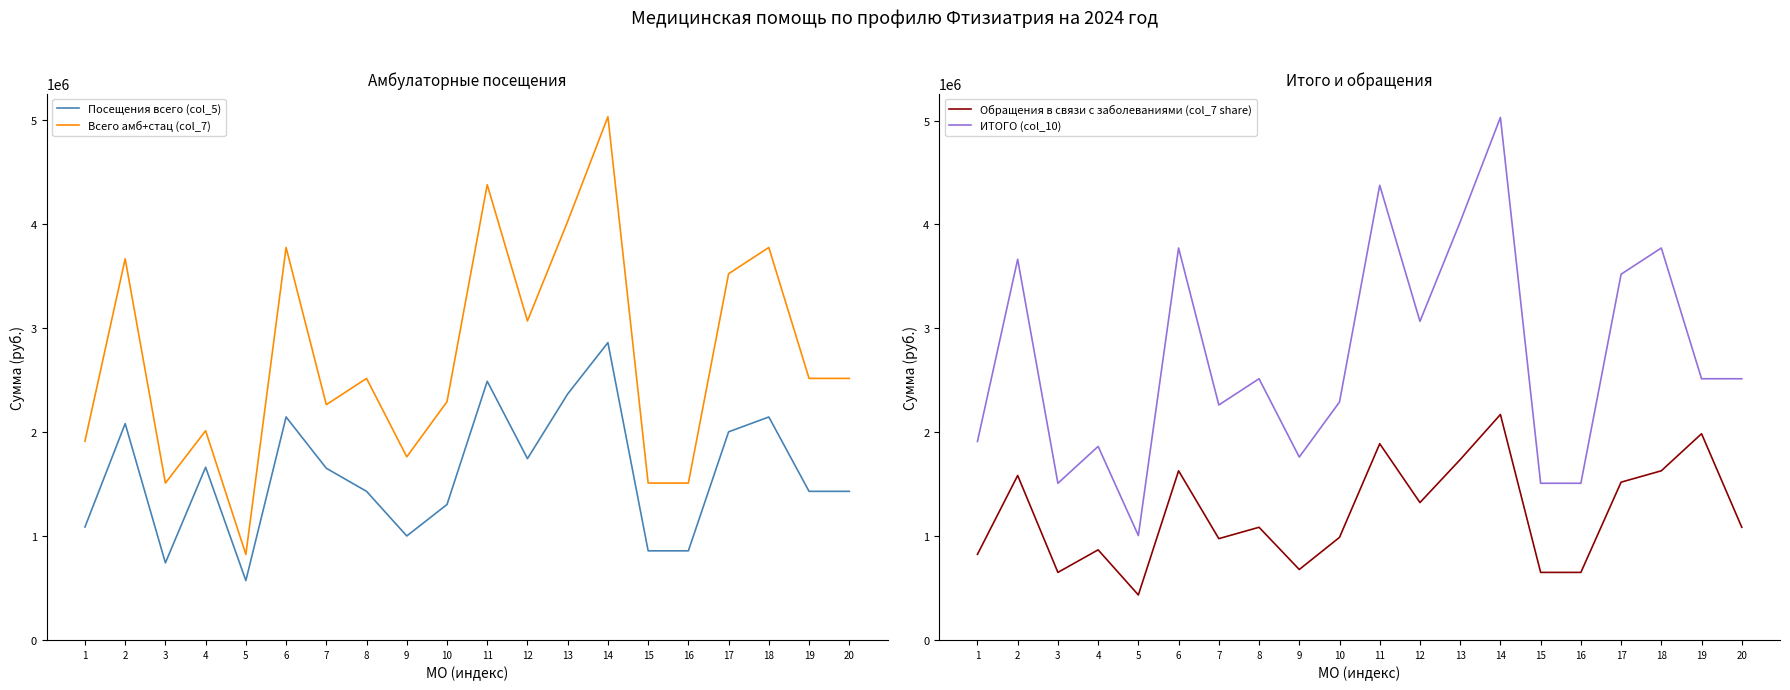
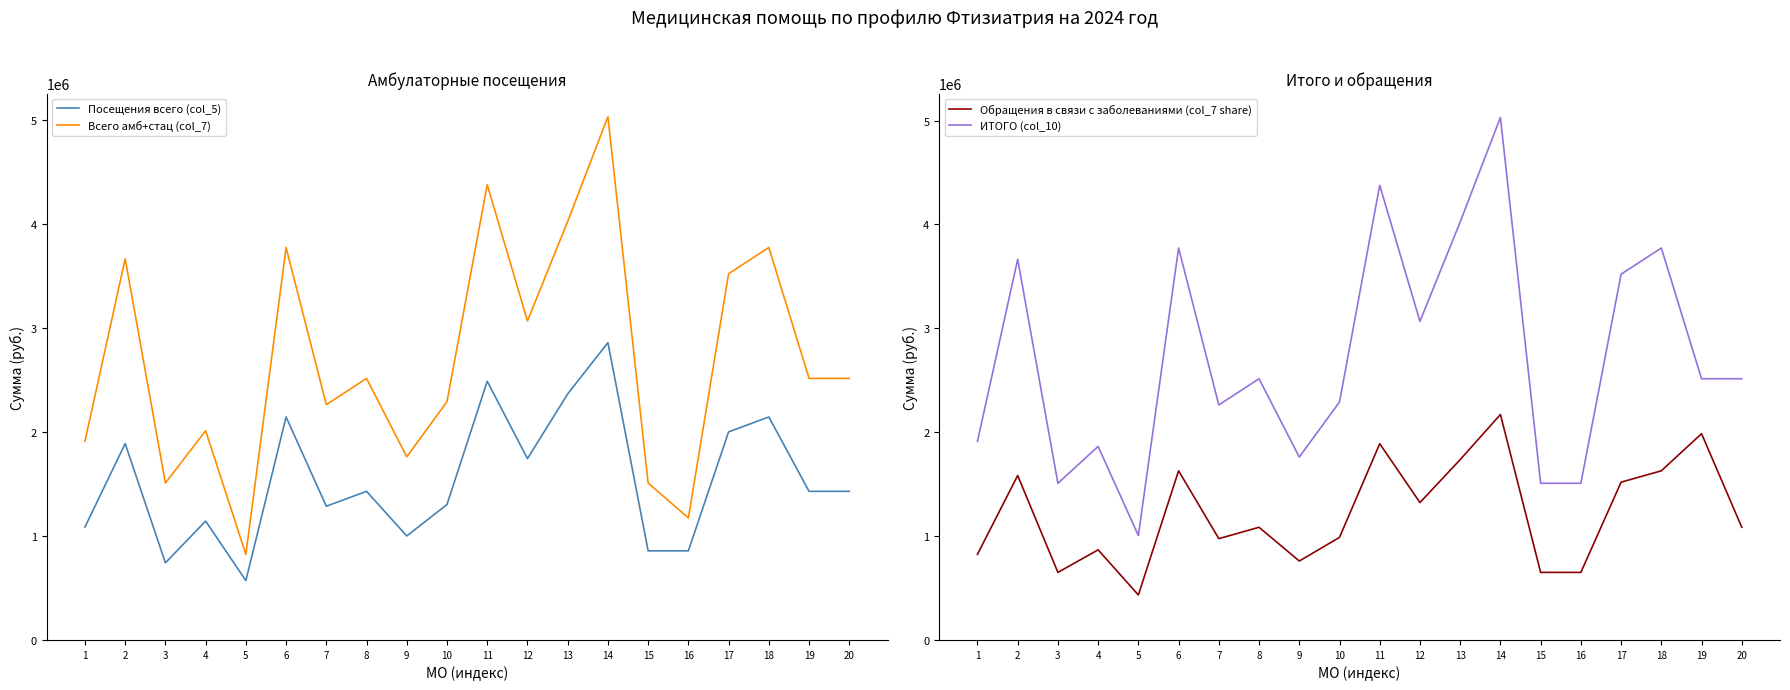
Амбулаторные посещения, Посещения всего (col_5), 2: 2080000 -> 1890000
Амбулаторные посещения, Посещения всего (col_5), 4: 1660000 -> 1140000
Амбулаторные посещения, Посещения всего (col_5), 7: 1650000 -> 1290000
Амбулаторные посещения, Всего амб+стац (col_7), 16: 1510000 -> 1170000
Итого и обращения, Обращения в связи с заболеваниями (col_7 share), 9: 680000 -> 760000
